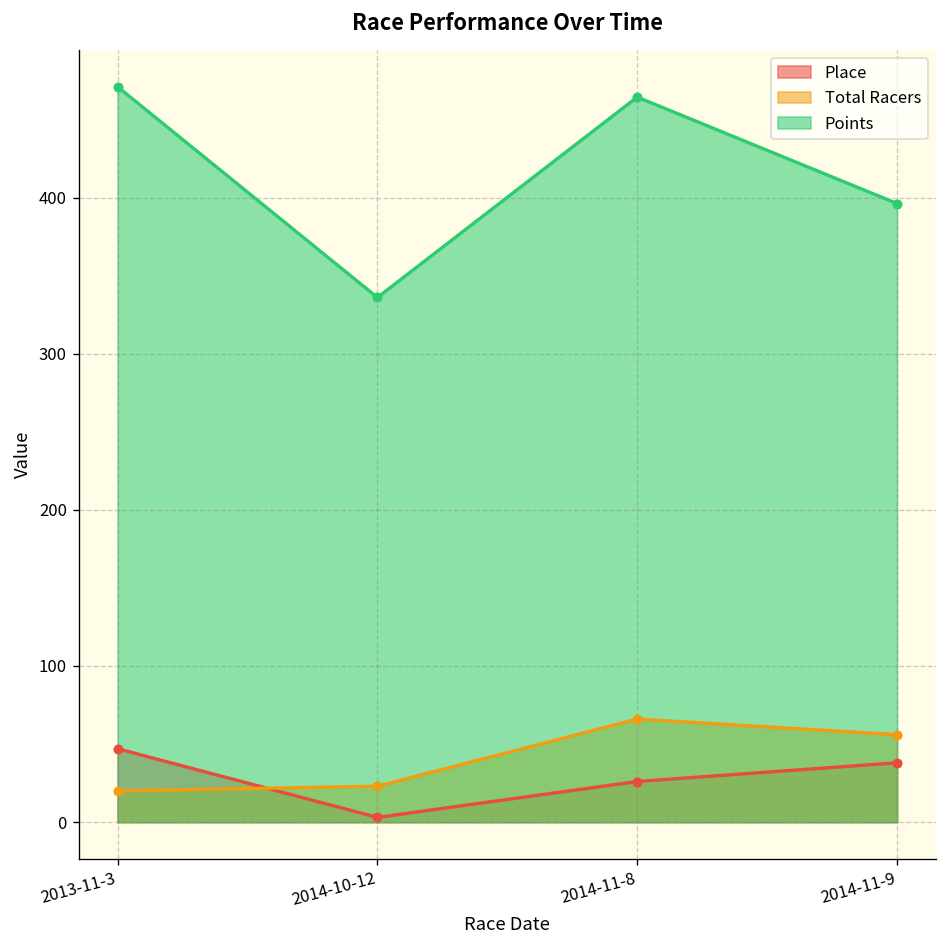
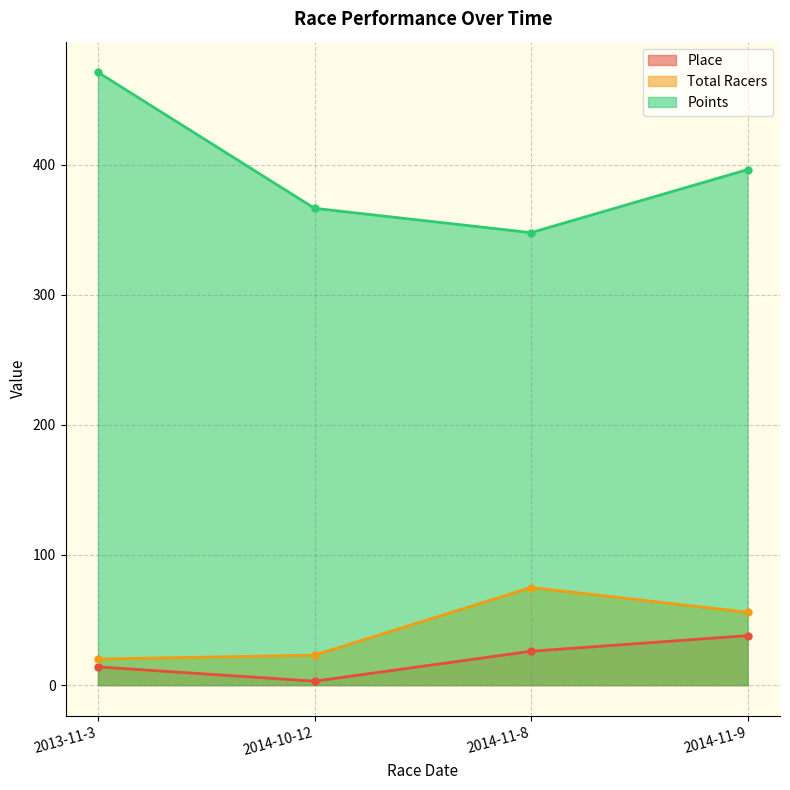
Place, 2013-11-3: 47 -> 14
Points, 2014-10-12: 336 -> 366
Total Racers, 2014-11-8: 66 -> 75
Points, 2014-11-8: 464 -> 348
